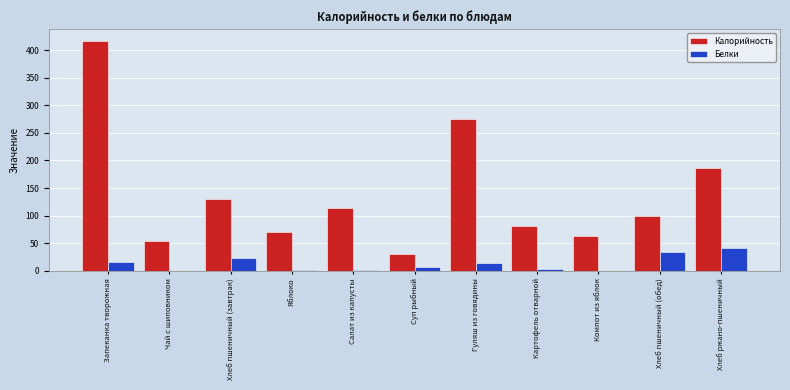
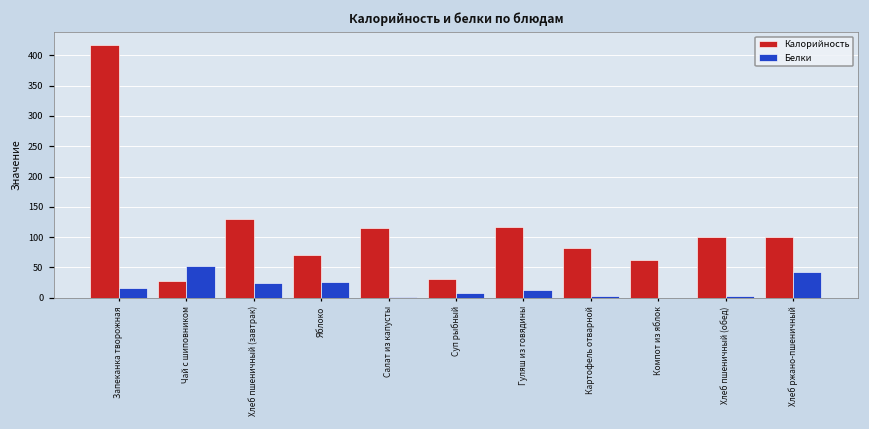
Калорийность, Чай с шиповником: 50 -> 30
Белки, Чай с шиповником: 0 -> 50
Белки, Яблоко: 0 -> 30
Калорийность, Гуляш из говядины: 270 -> 120
Белки, Хлеб пшеничный (обед): 30 -> 0
Калорийность, Хлеб ржано-пшеничный: 190 -> 100
